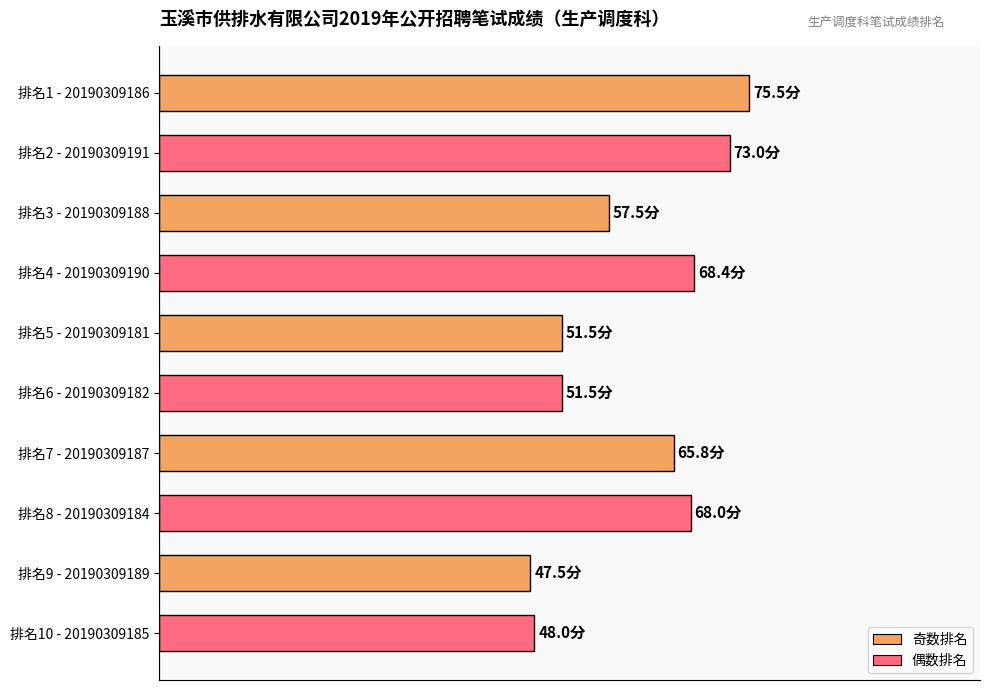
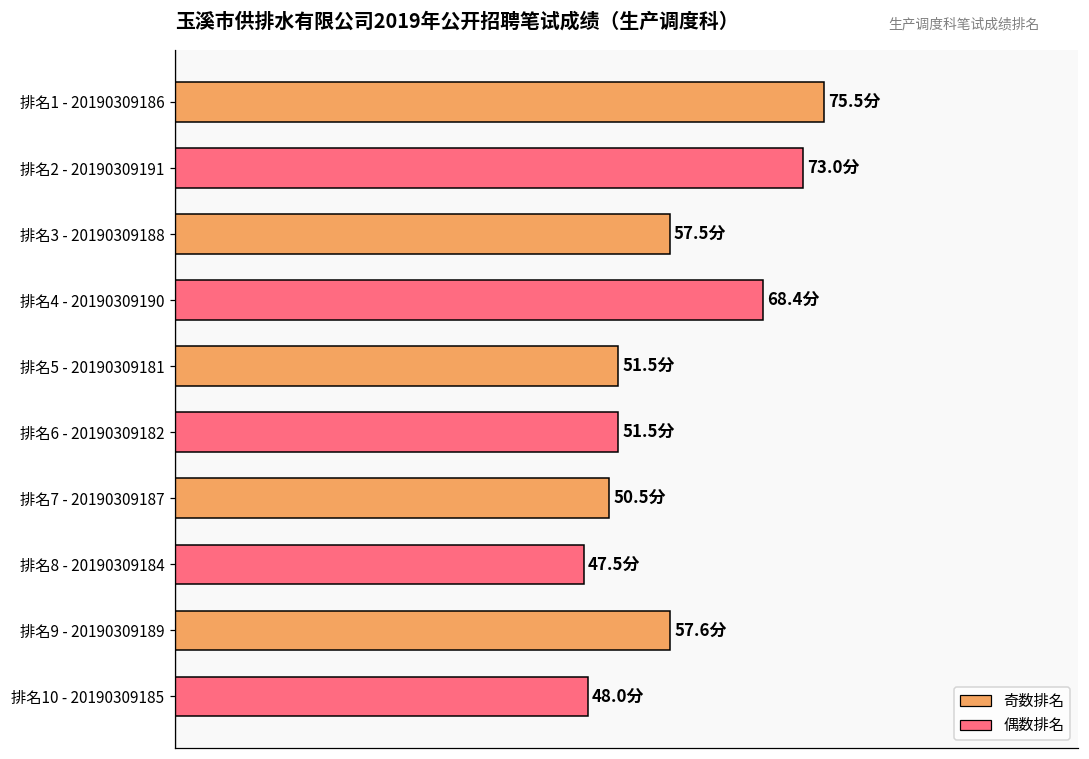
排名7 - 20190309187: 65.8分 -> 50.5分
排名8 - 20190309184: 68.0分 -> 47.5分
排名9 - 20190309189: 47.5分 -> 57.6分
